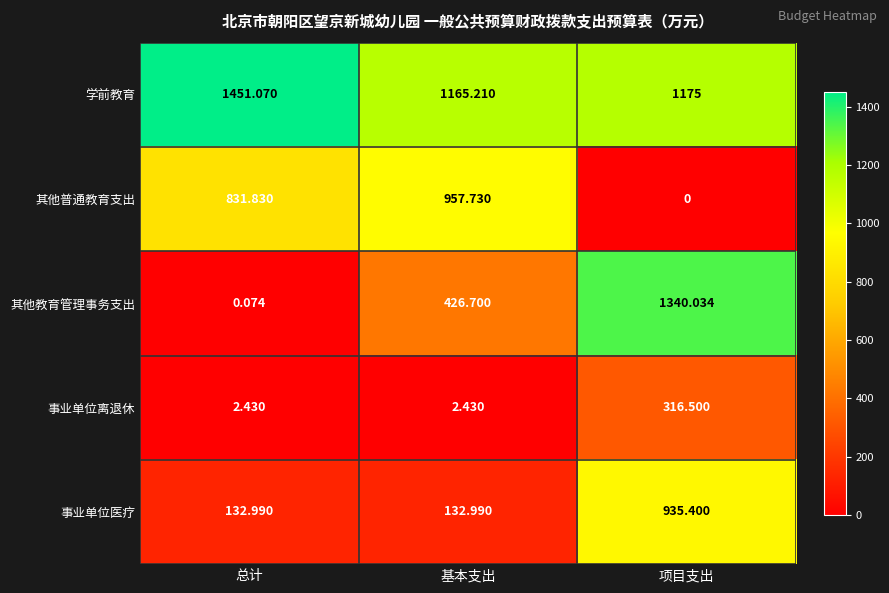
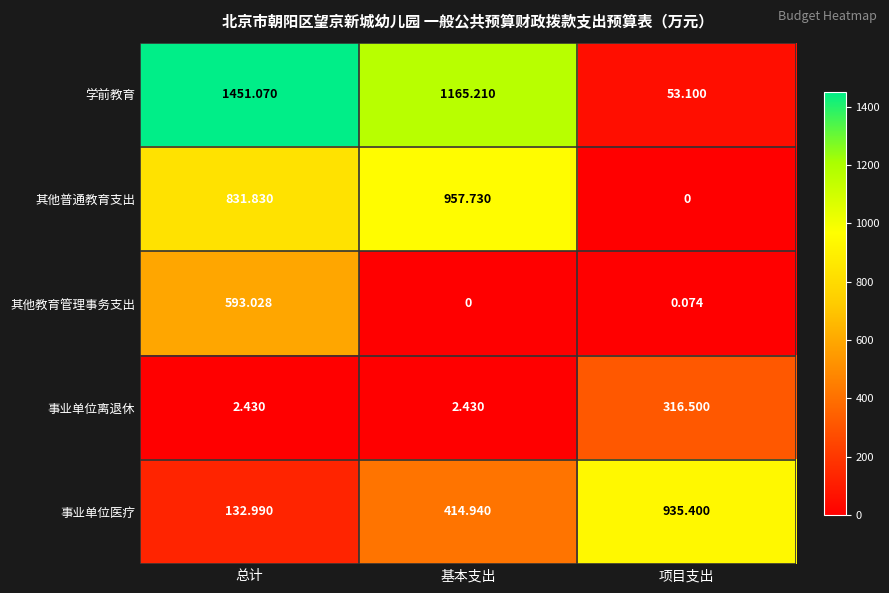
学前教育, 项目支出: 1175 -> 53.100
其他教育管理事务支出, 总计: 0.074 -> 593.028
其他教育管理事务支出, 基本支出: 426.700 -> 0
其他教育管理事务支出, 项目支出: 1340.034 -> 0.074
事业单位医疗, 基本支出: 132.990 -> 414.940
